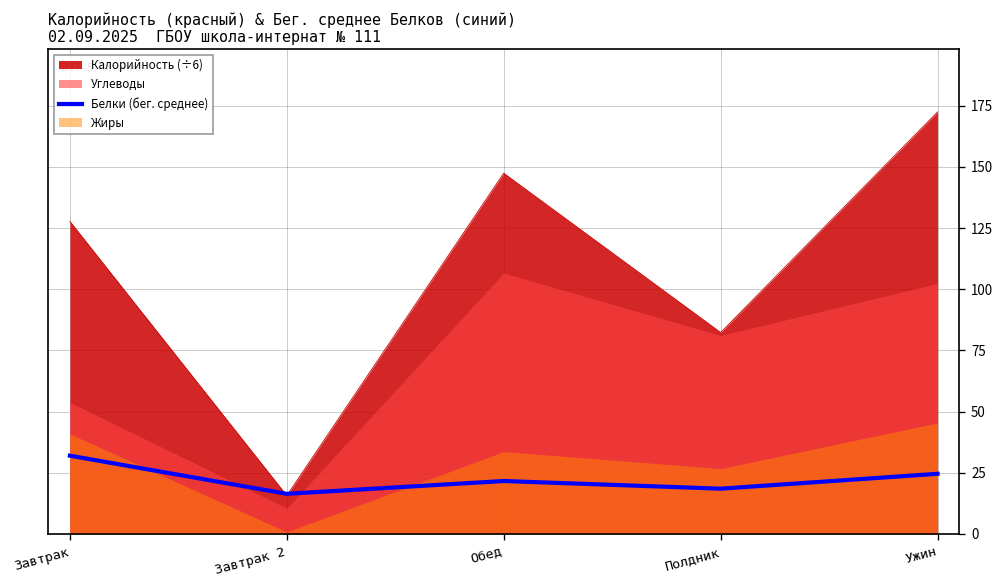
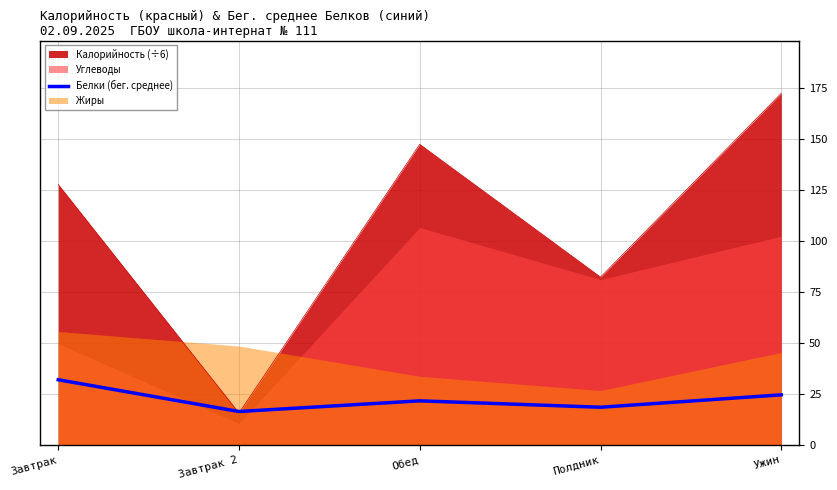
Углеводы, Завтрак: 54 -> 50
Жиры, Завтрак: 41 -> 56
Жиры, Завтрак 2: 1 -> 49
